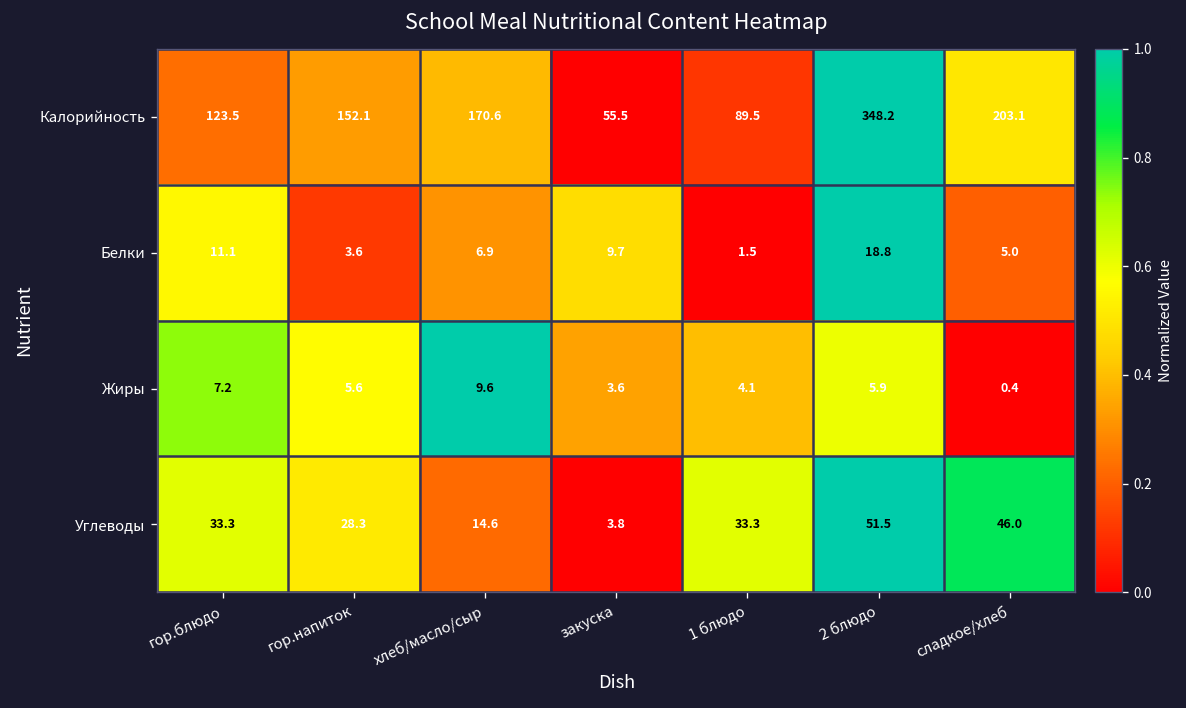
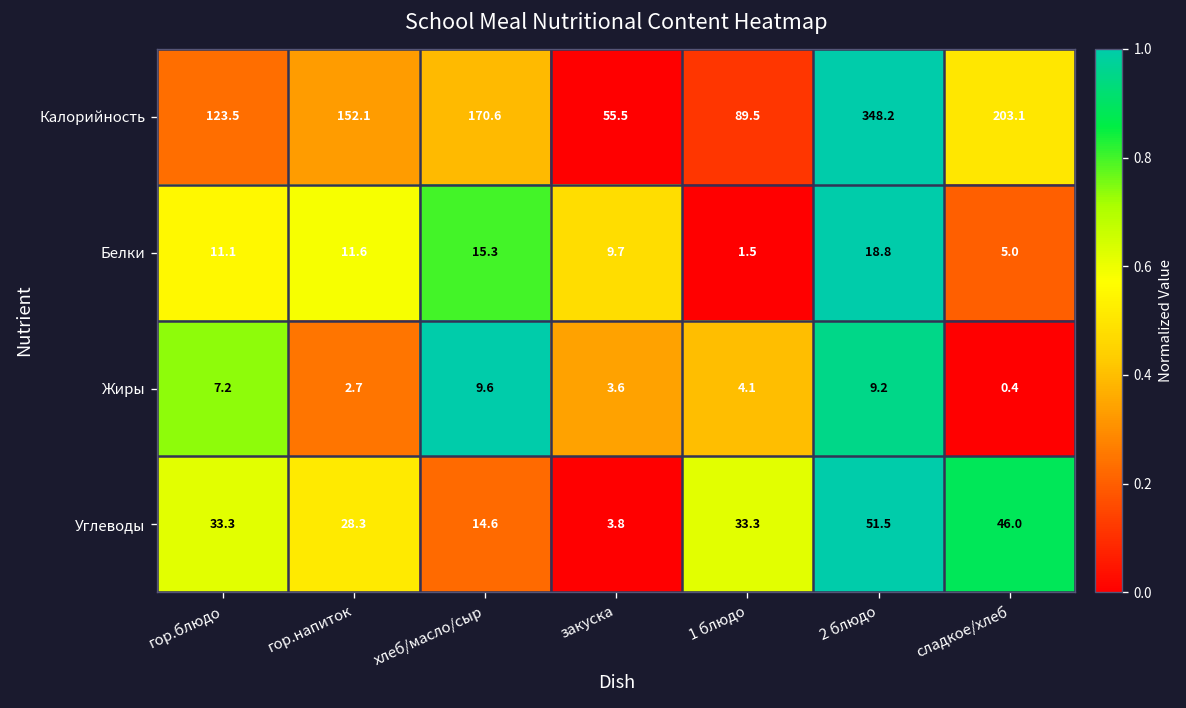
Белки, гор.напиток: 3.6 -> 11.6
Белки, хлеб/масло/сыр: 6.9 -> 15.3
Жиры, гор.напиток: 5.6 -> 2.7
Жиры, 2 блюдо: 5.9 -> 9.2
